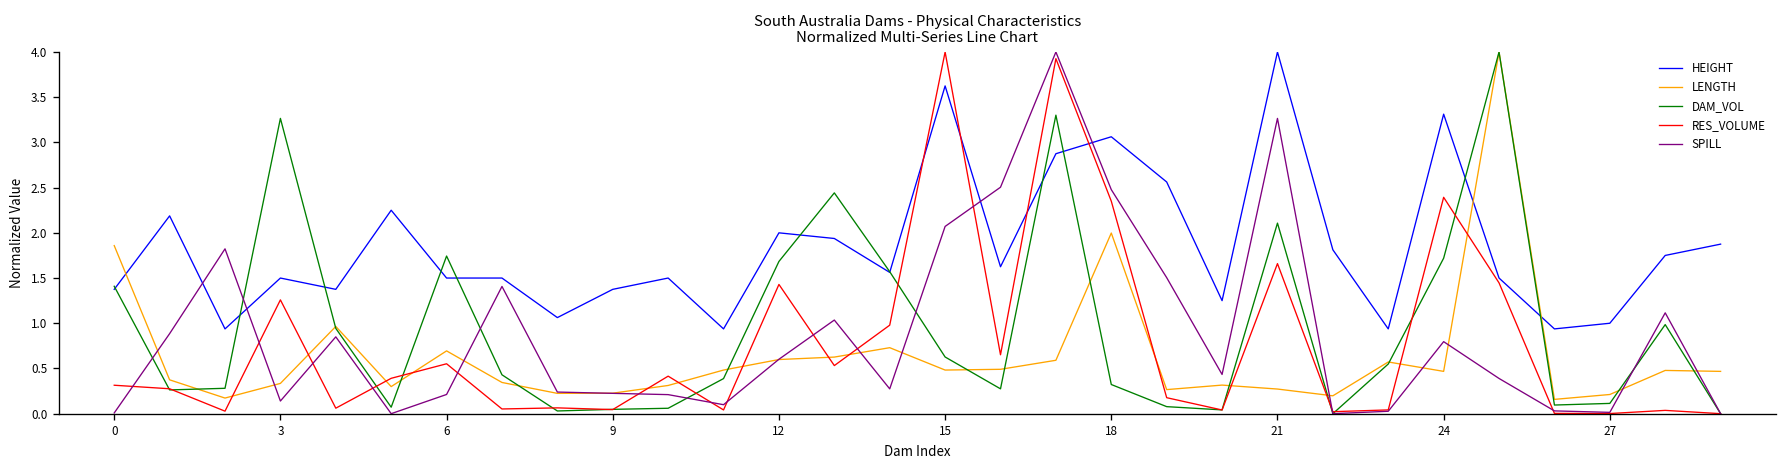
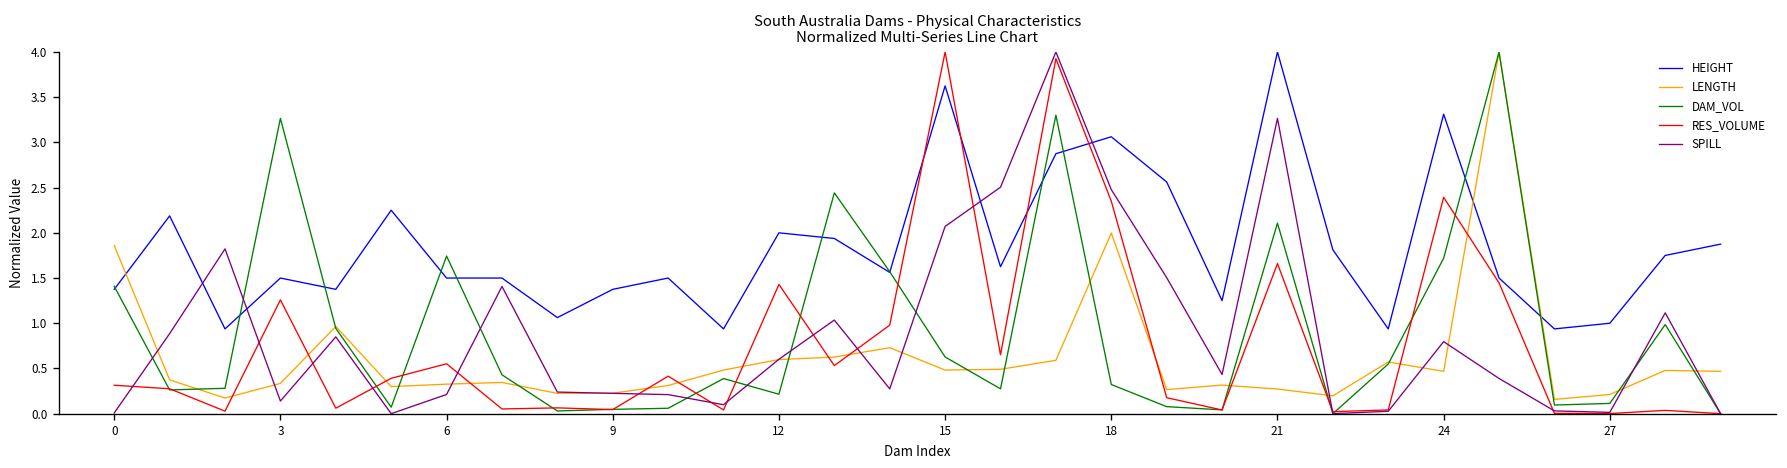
LENGTH, 6: 0.7 -> 0.3
DAM_VOL, 12: 1.7 -> 0.2
